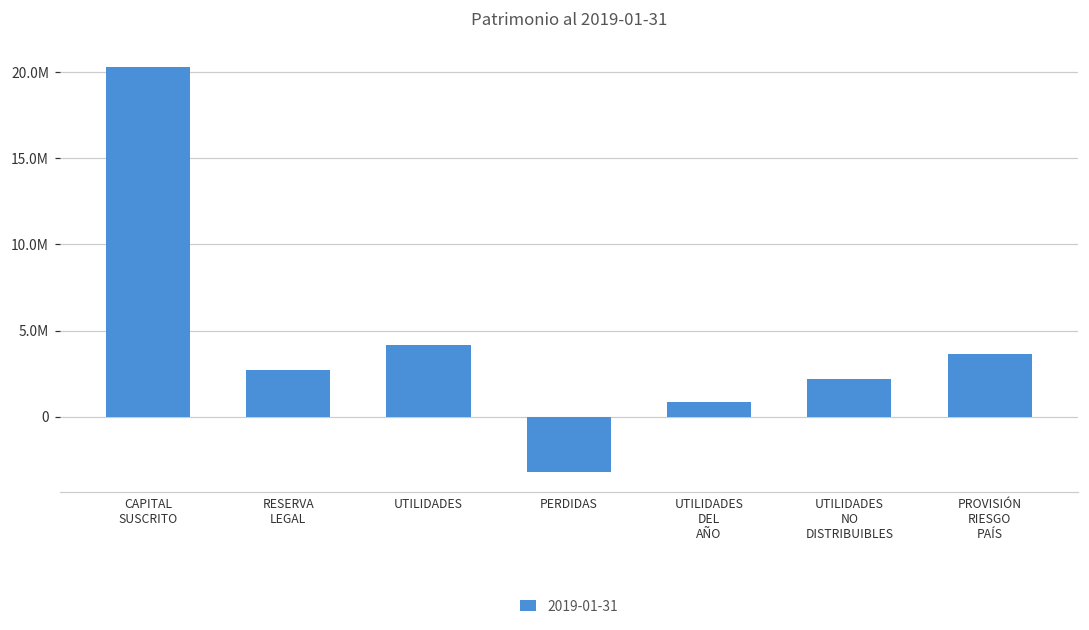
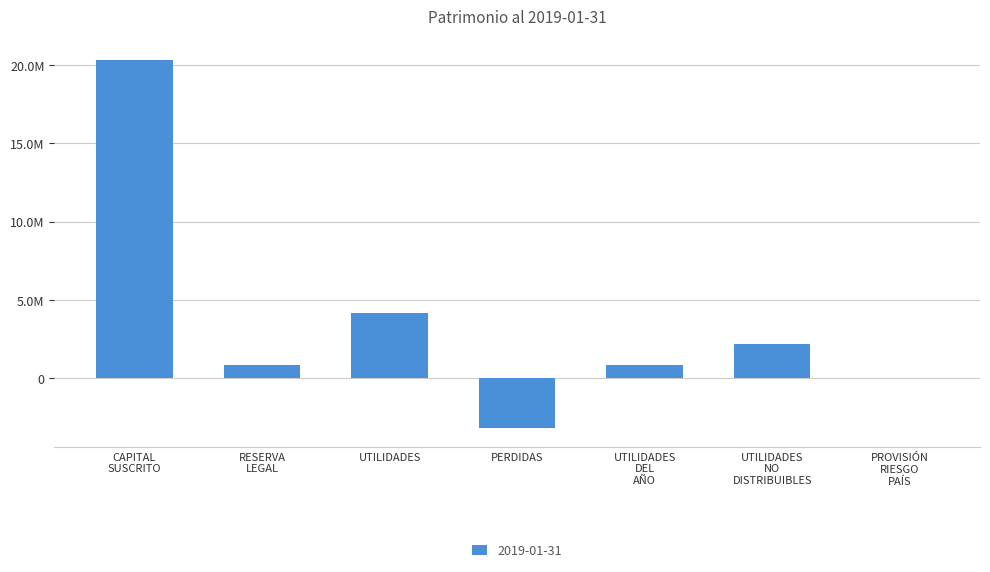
RESERVA LEGAL: 2700000 -> 800000
PROVISIÓN RIESGO PAÍS: 3600000 -> 0
